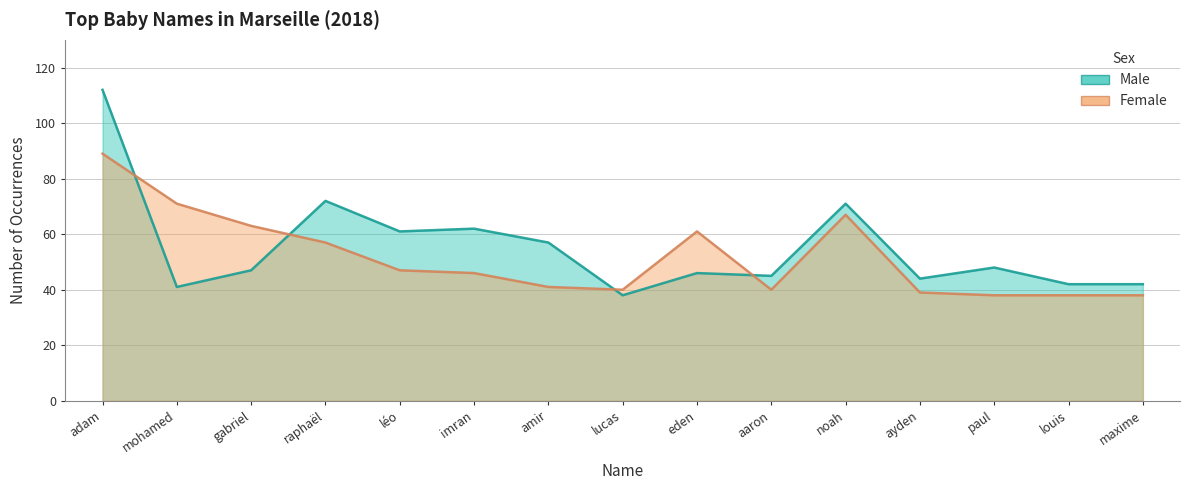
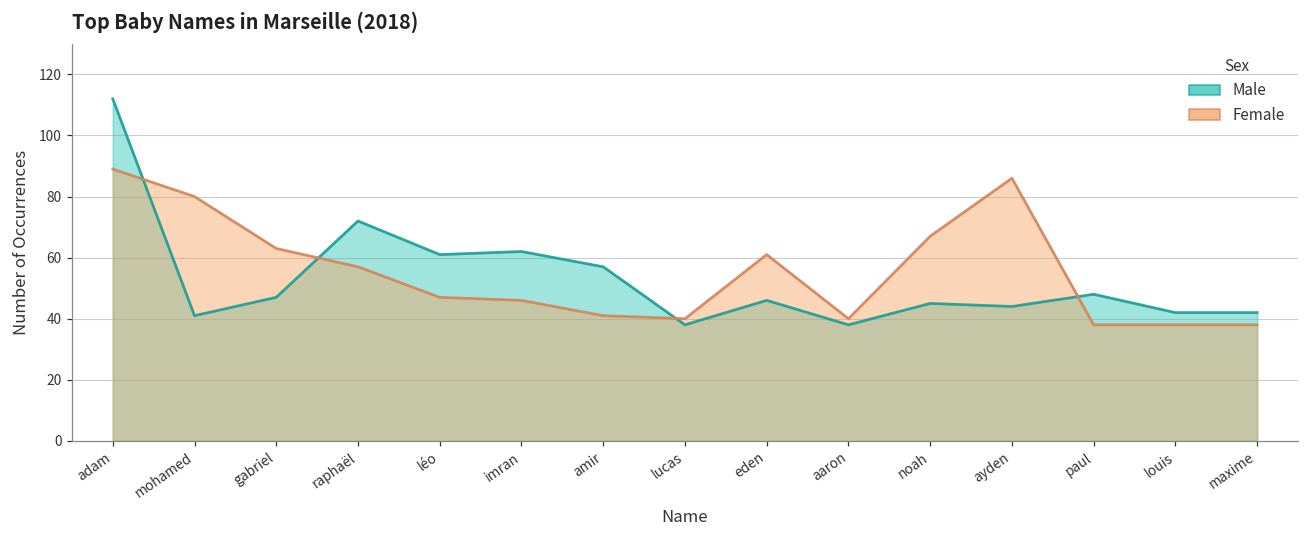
Female, mohamed: 71 -> 80
Male, aaron: 45 -> 38
Male, noah: 71 -> 45
Female, ayden: 39 -> 86
